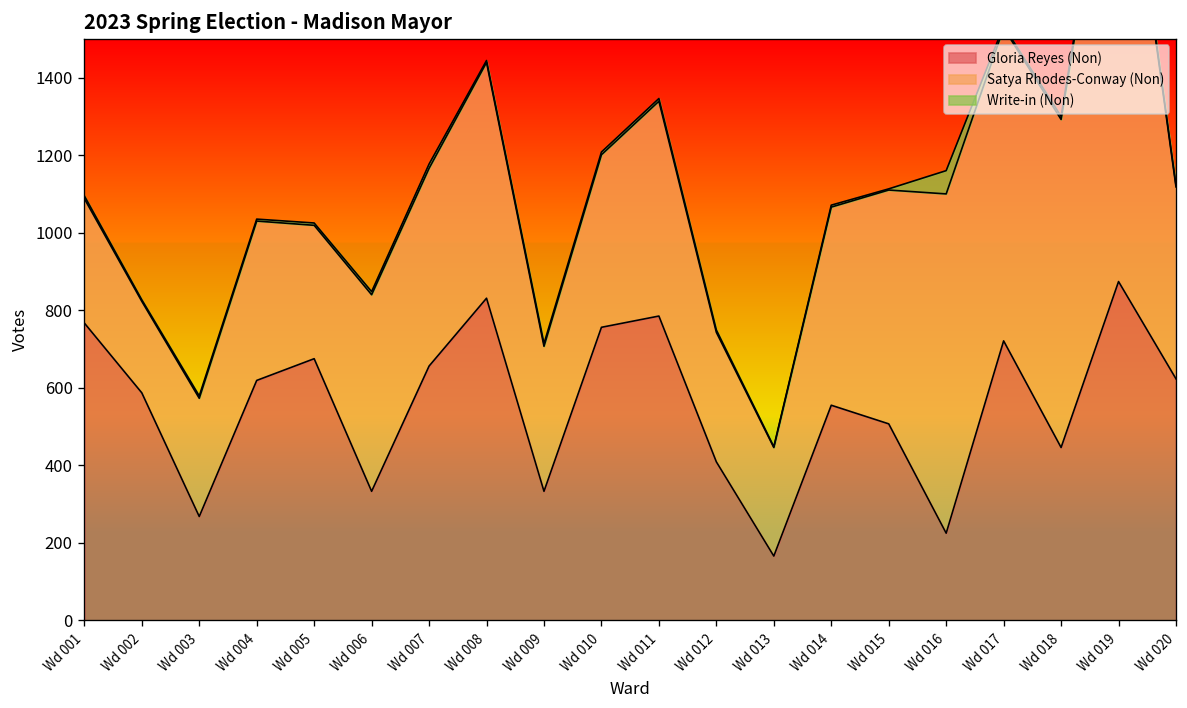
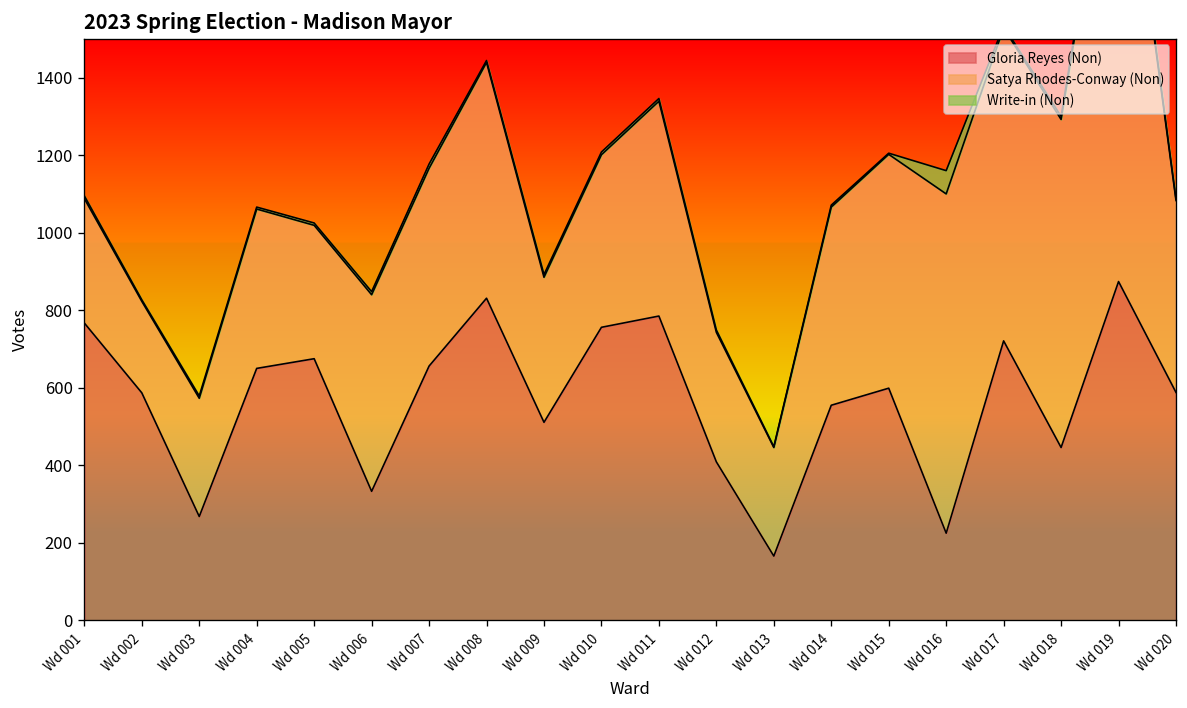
Gloria Reyes (Non), Wd 004: 620 -> 650
Gloria Reyes (Non), Wd 009: 330 -> 510
Gloria Reyes (Non), Wd 015: 510 -> 600
Gloria Reyes (Non), Wd 020: 620 -> 590
